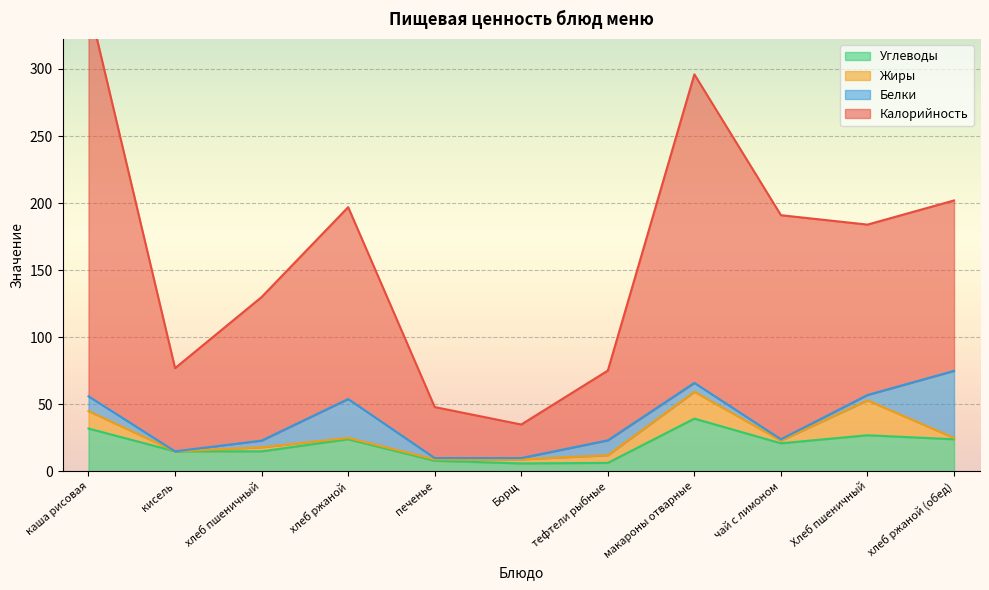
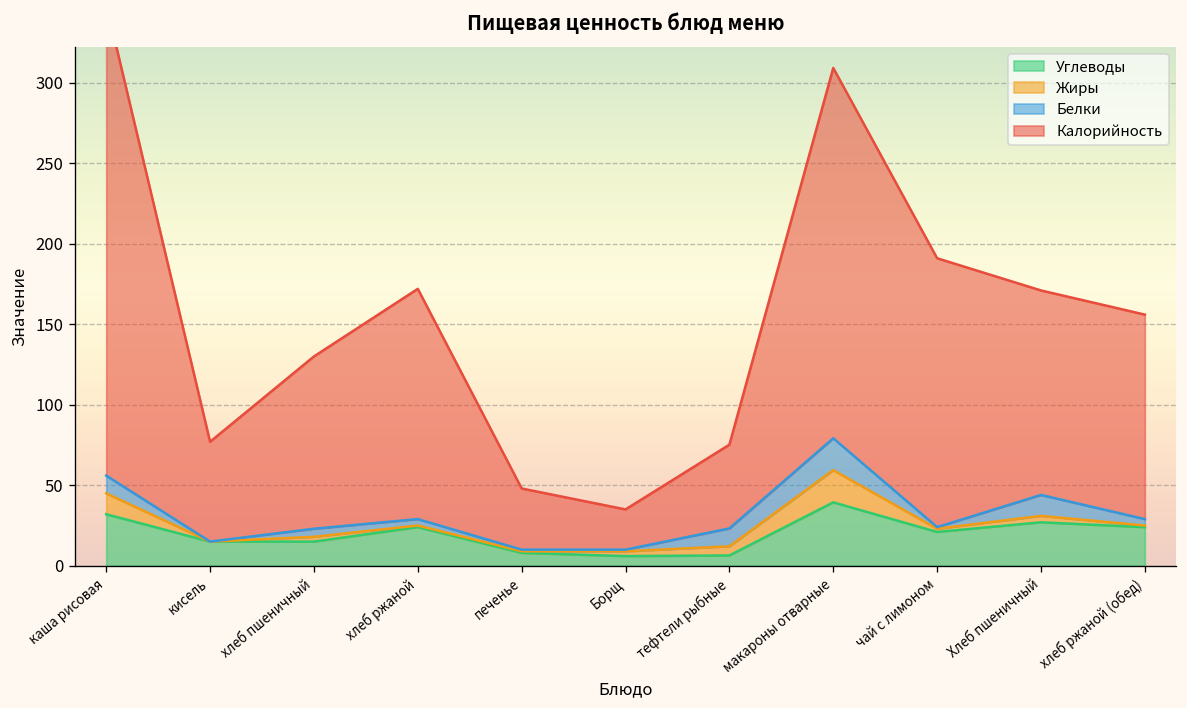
Белки, хлеб ржаной: 29 -> 4
Белки, макароны отварные: 7 -> 20
Жиры, Хлеб пшеничный: 26 -> 4
Белки, Хлеб пшеничный: 4 -> 13
Белки, хлеб ржаной (обед): 50 -> 4
